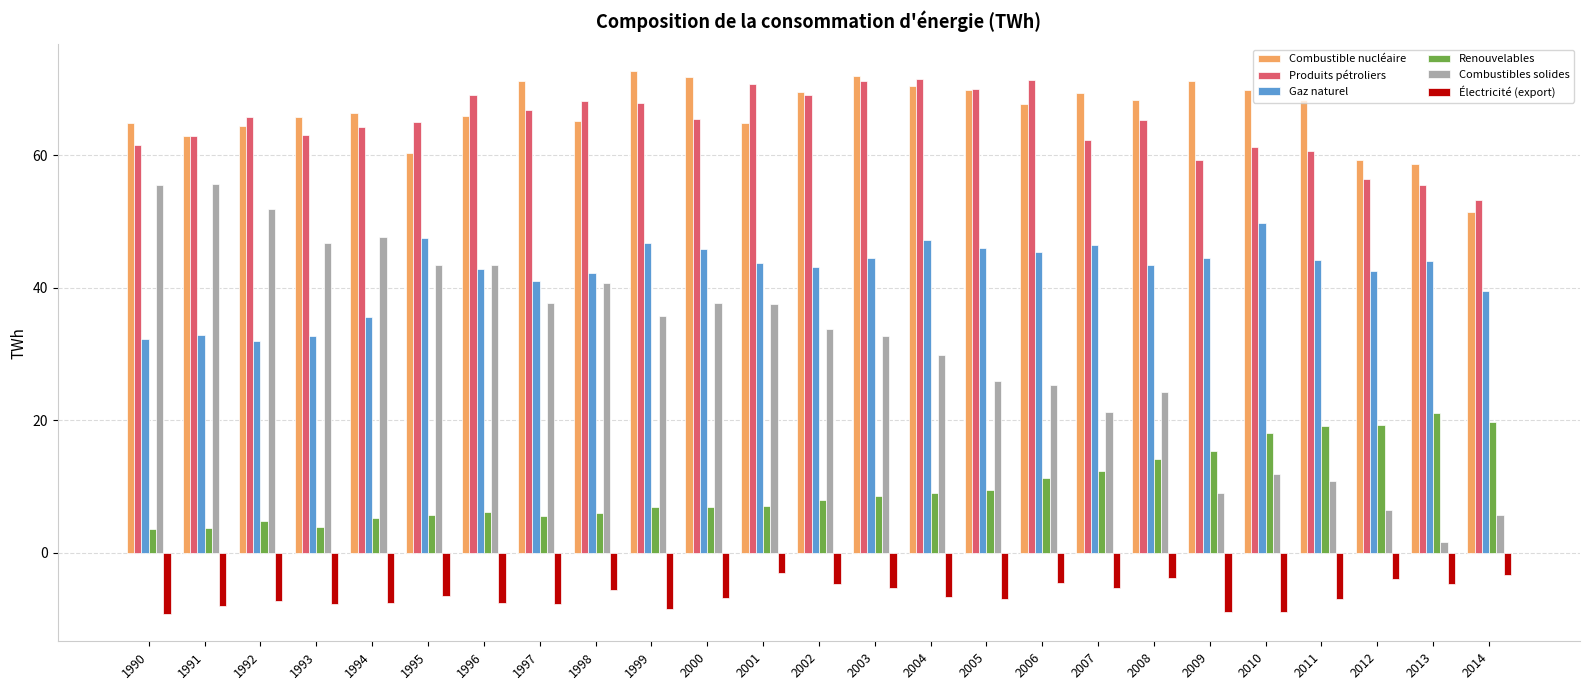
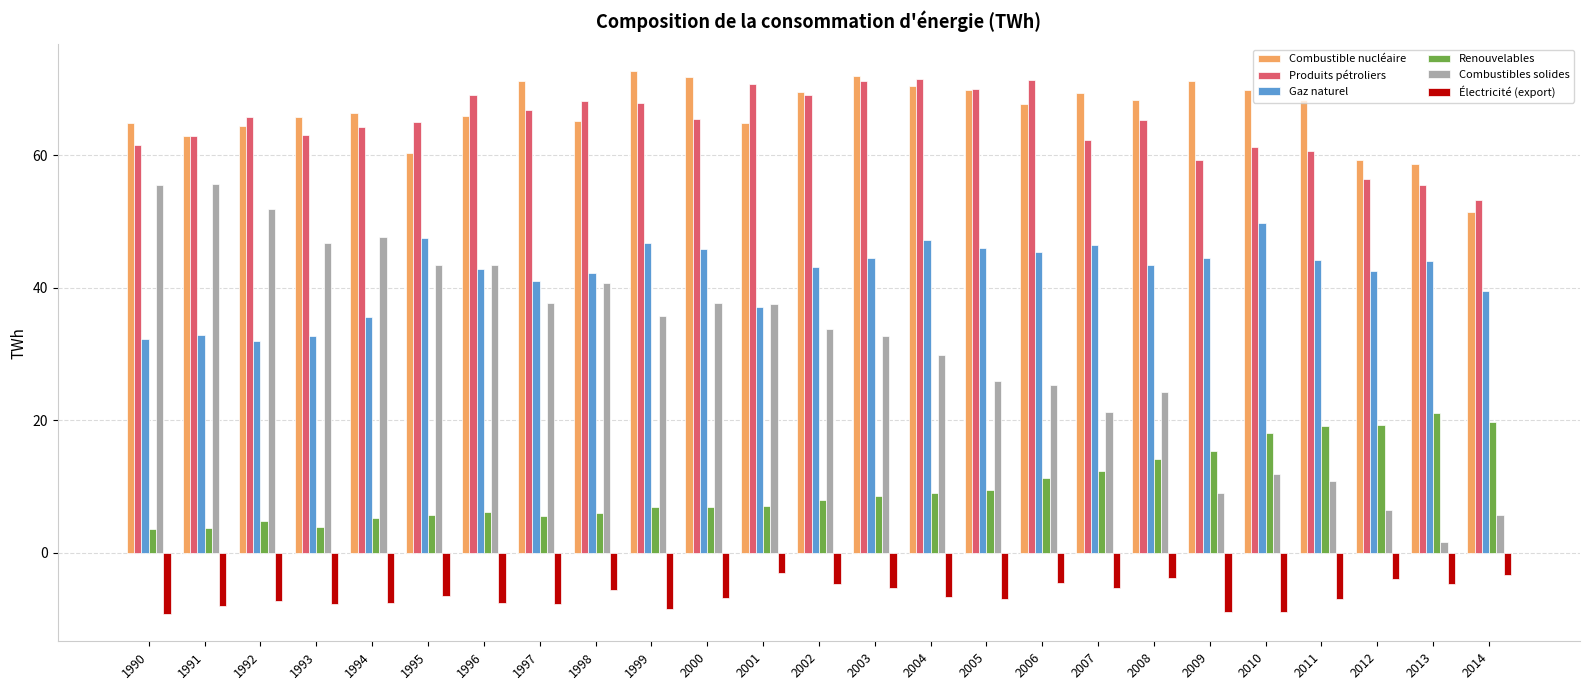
Gaz naturel, 2001: 44 -> 37
